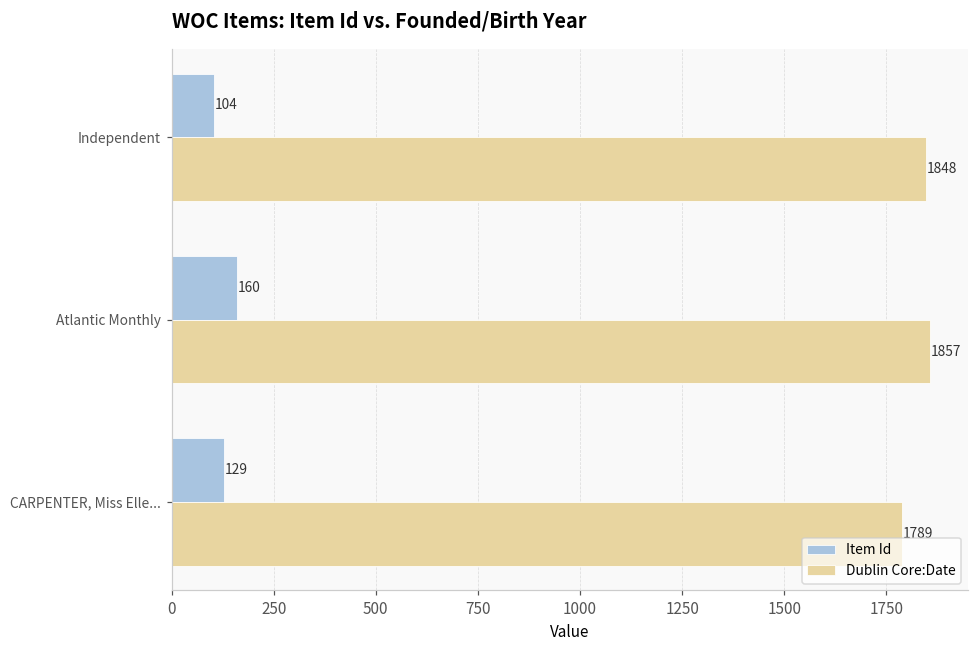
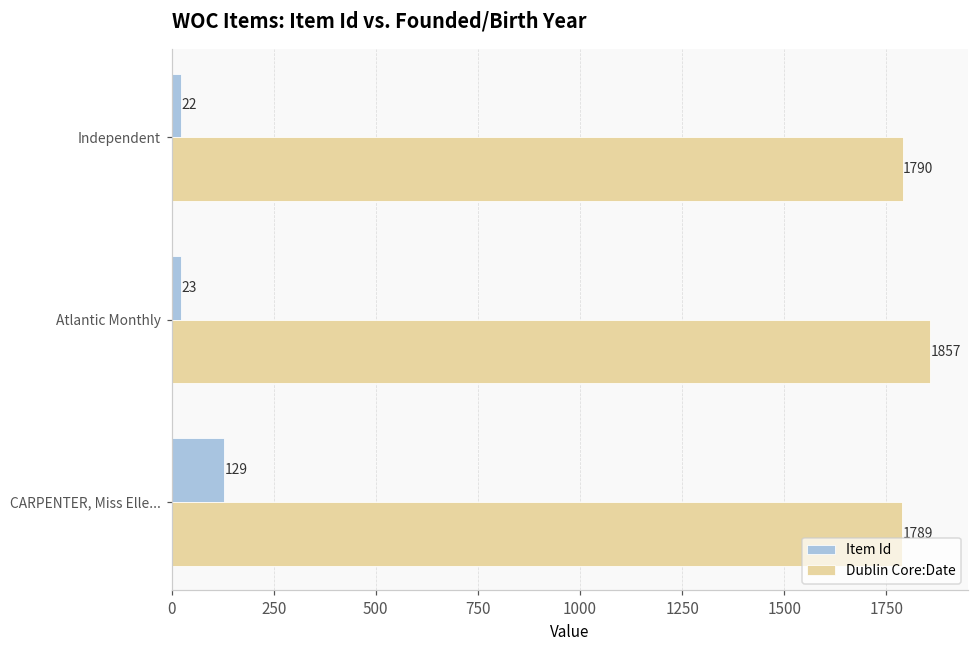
Item Id, Independent: 104 -> 22
Dublin Core:Date, Independent: 1848 -> 1790
Item Id, Atlantic Monthly: 160 -> 23
